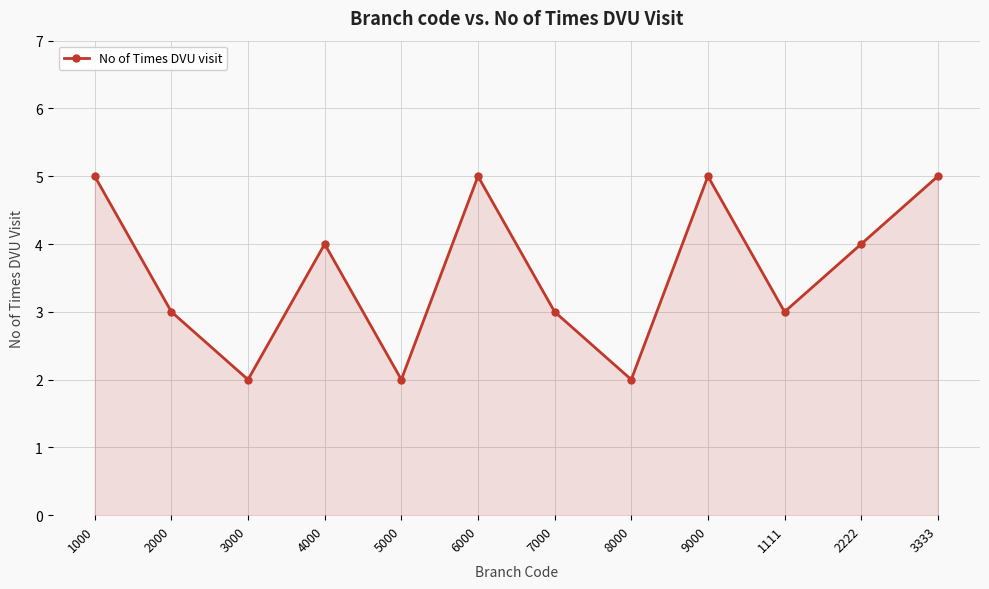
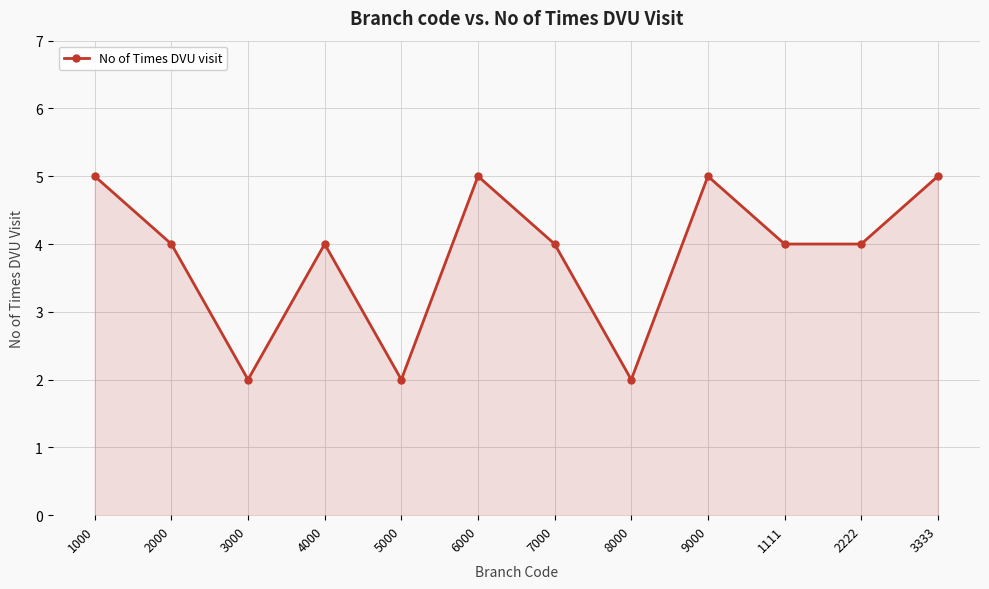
2000: 3 -> 4
7000: 3 -> 4
1111: 3 -> 4
